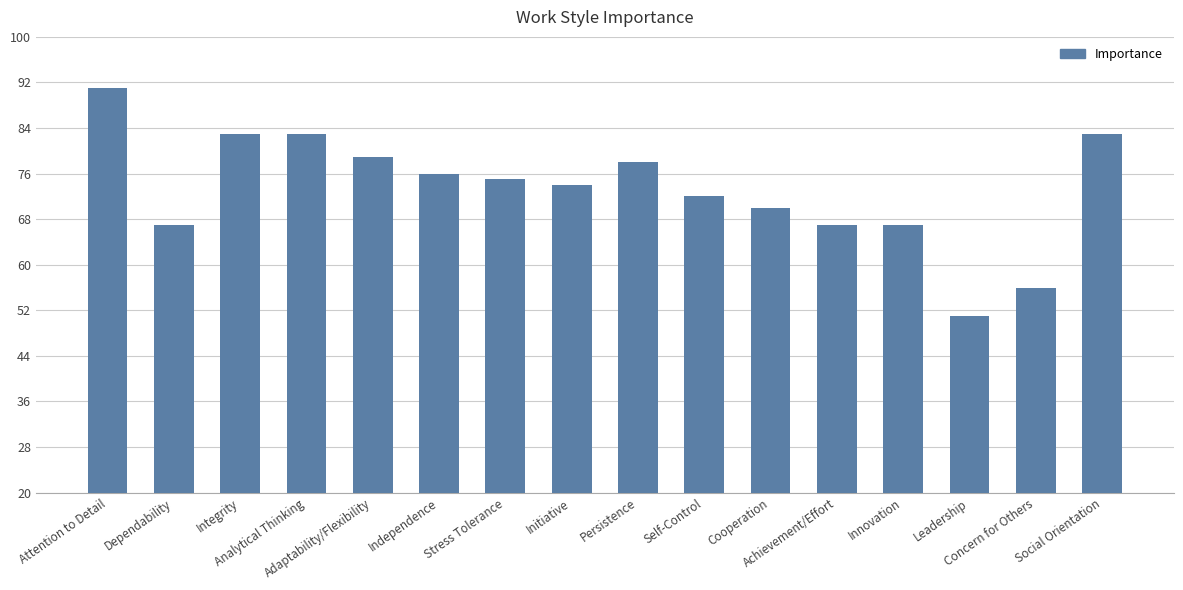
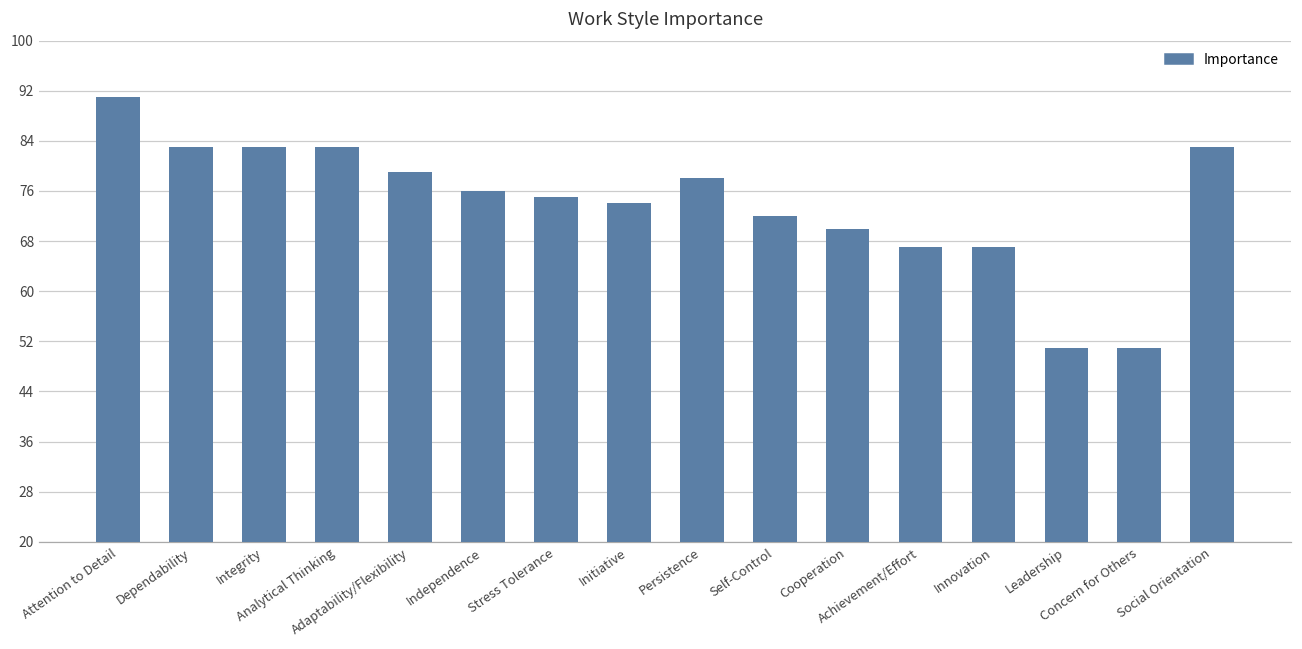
Dependability: 67 -> 83
Concern for Others: 56 -> 51
